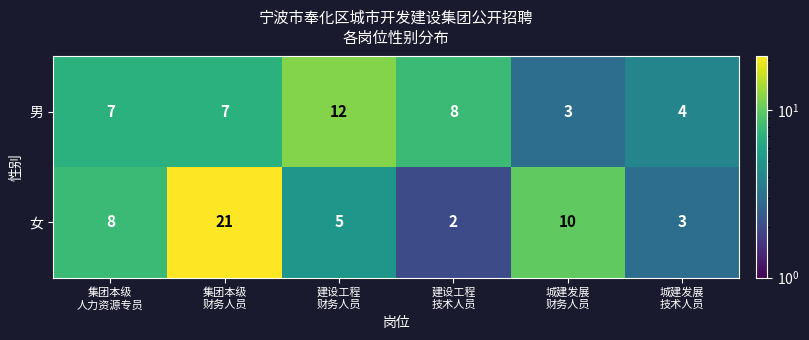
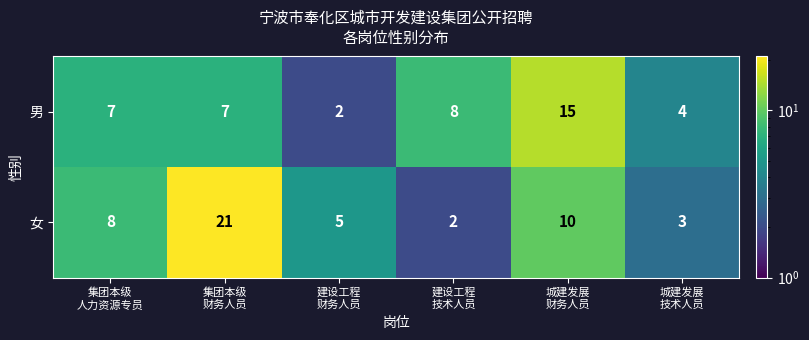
男, 建设工程 财务人员: 12 -> 2
男, 城建发展 财务人员: 3 -> 15
